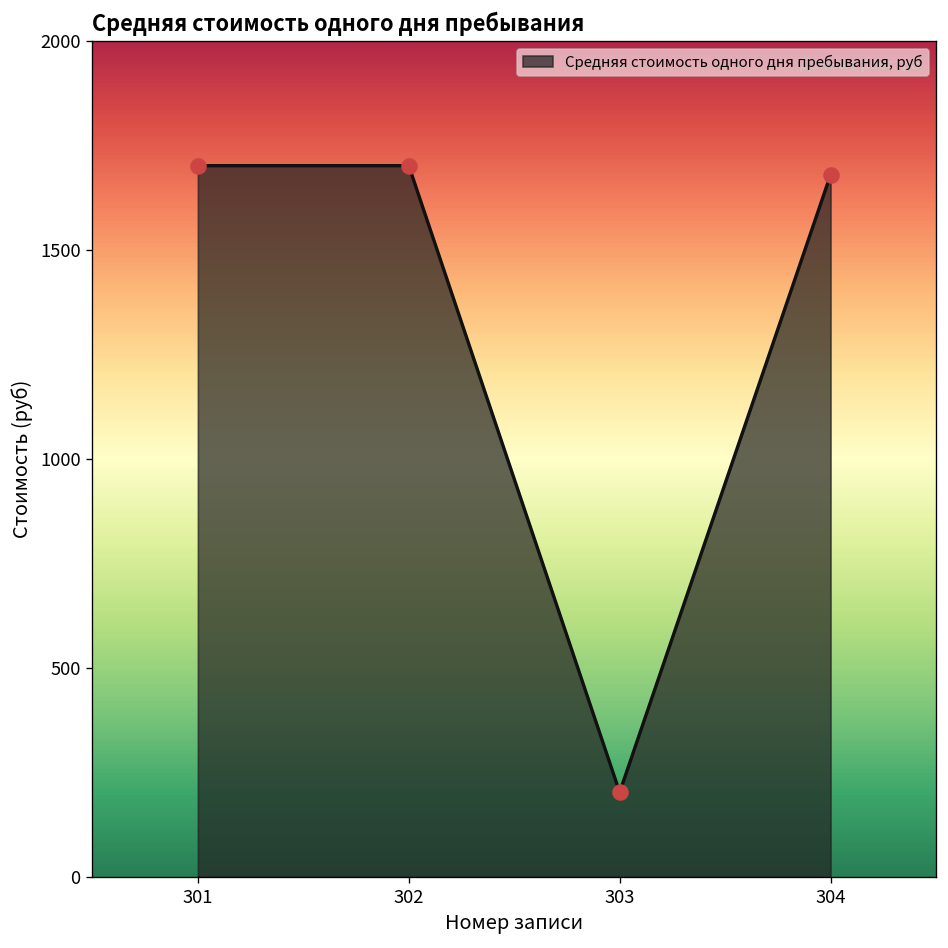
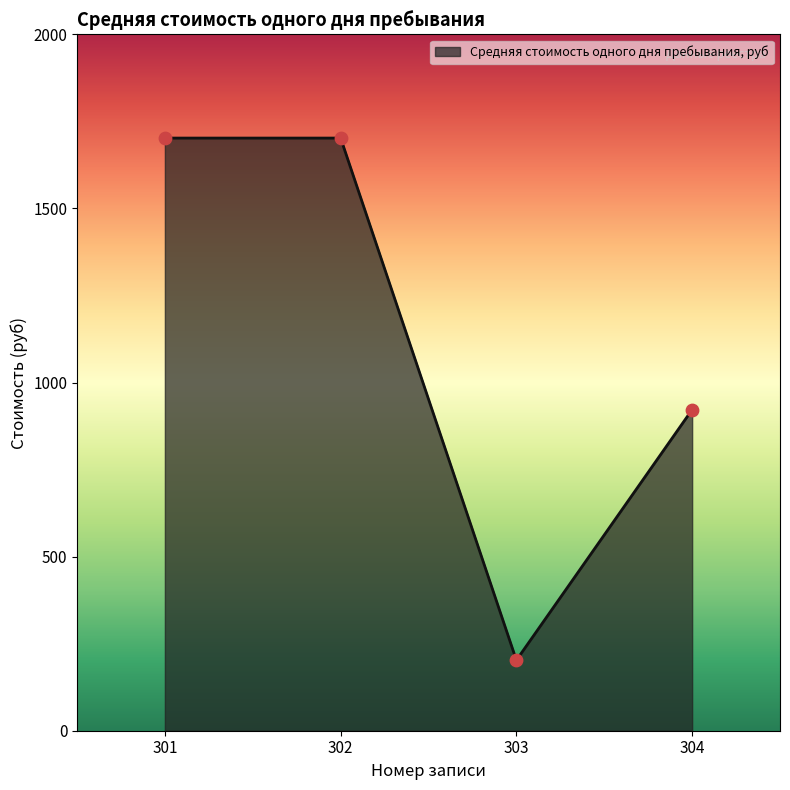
304: 1680 -> 920
